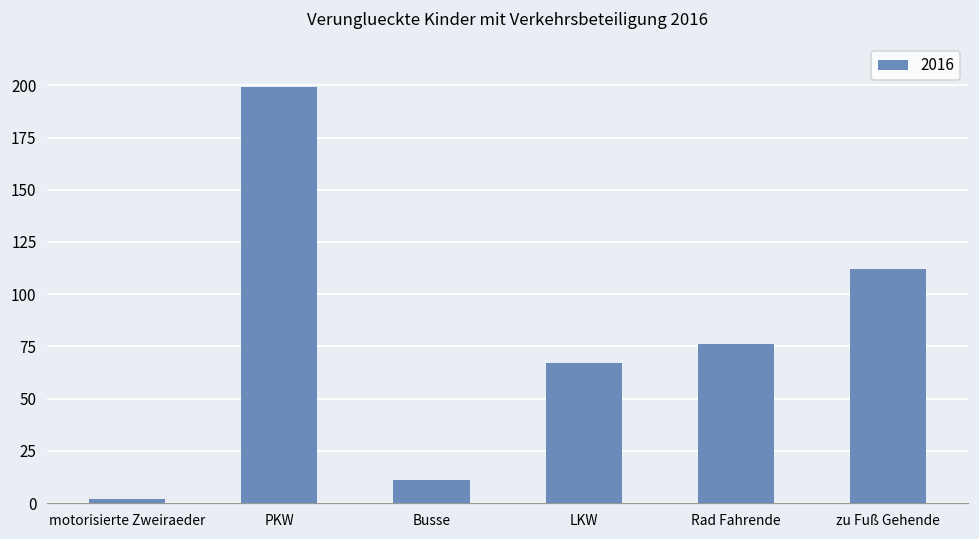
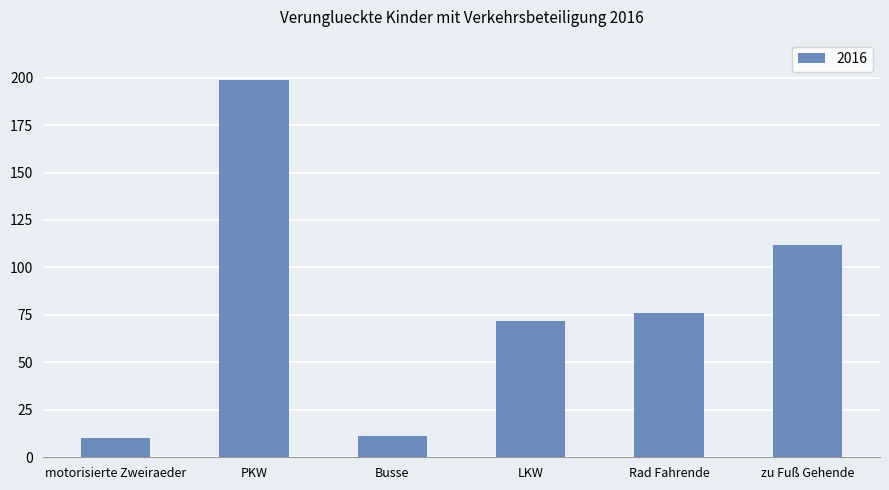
motorisierte Zweiraeder: 2 -> 10
LKW: 67 -> 72
